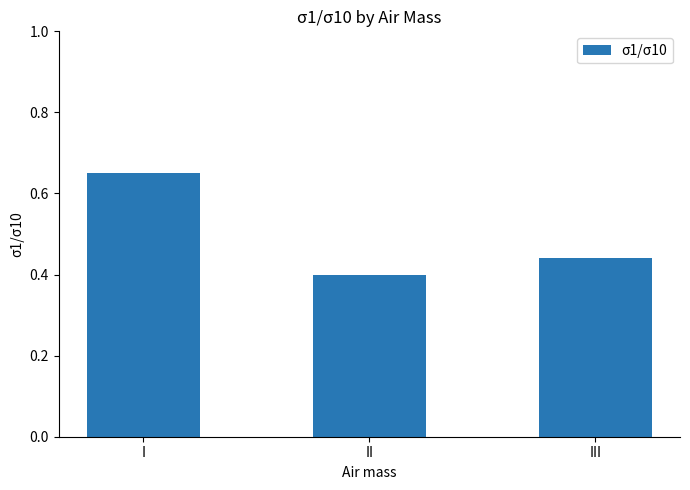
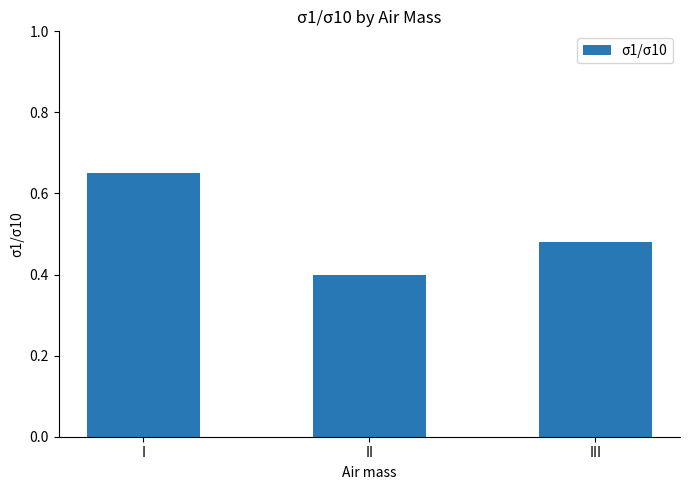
III: 0.44 -> 0.48
